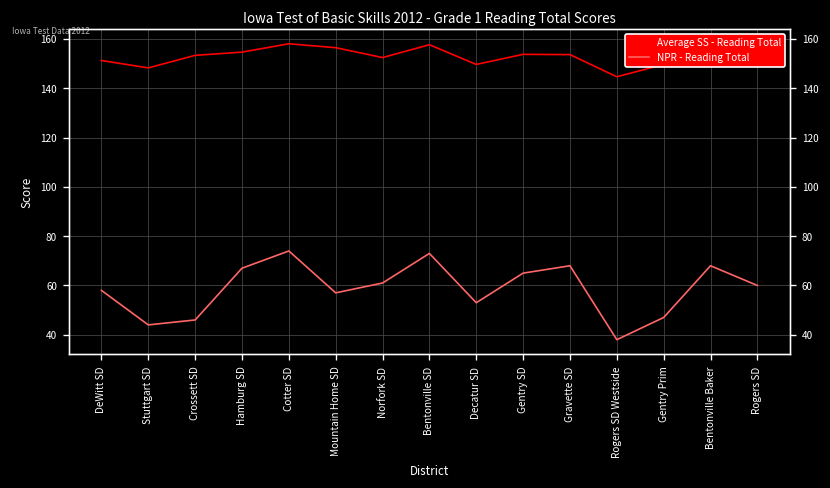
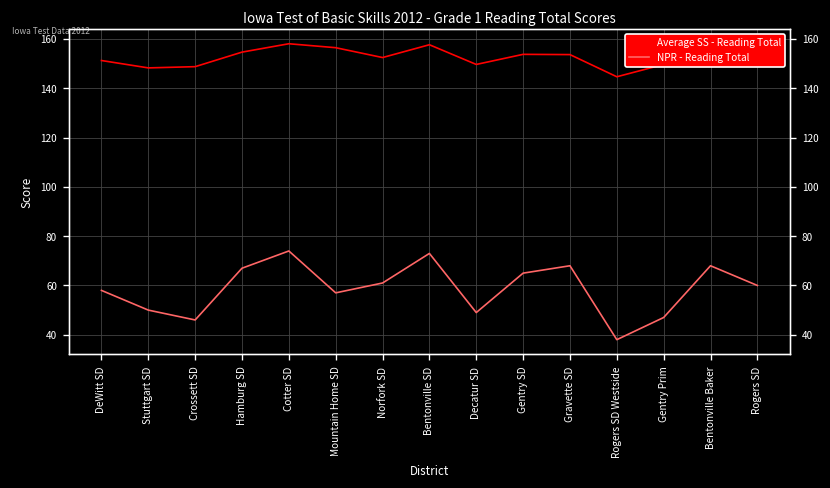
NPR - Reading Total, Stuttgart SD: 44 -> 50
Average SS - Reading Total, Crossett SD: 153 -> 149
NPR - Reading Total, Decatur SD: 53 -> 49
